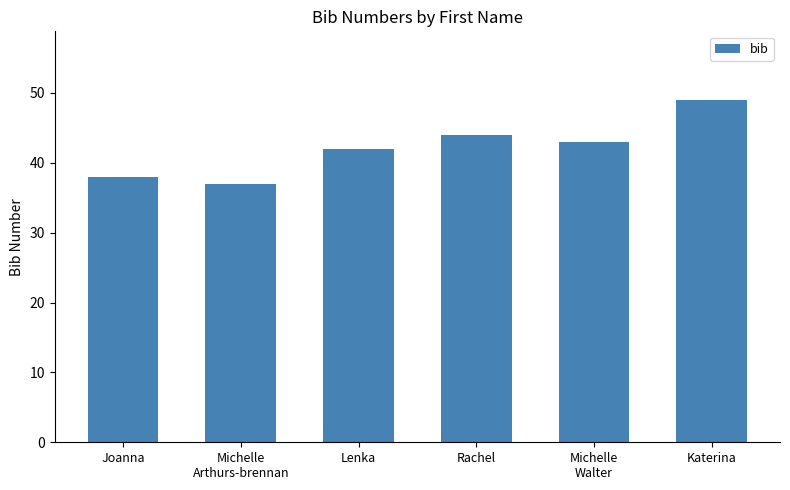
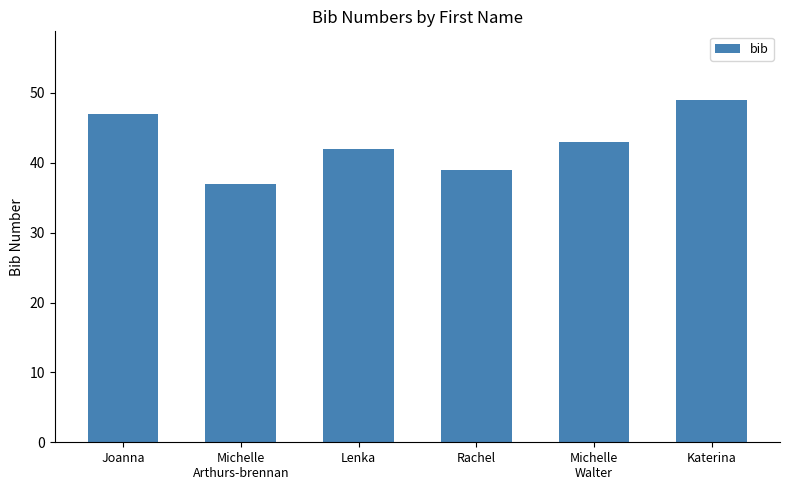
Joanna: 38 -> 47
Rachel: 44 -> 39
